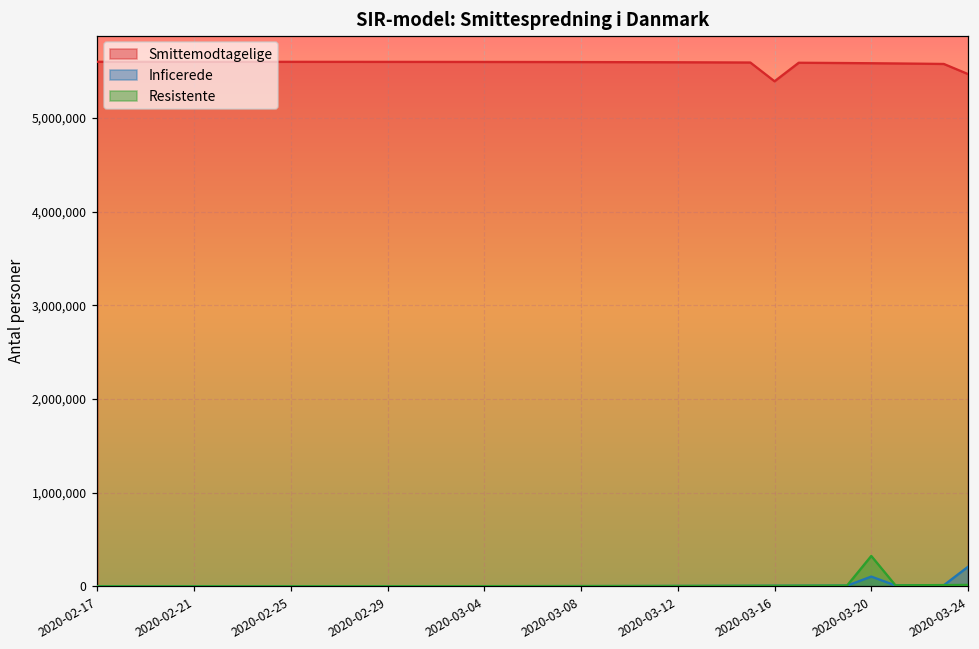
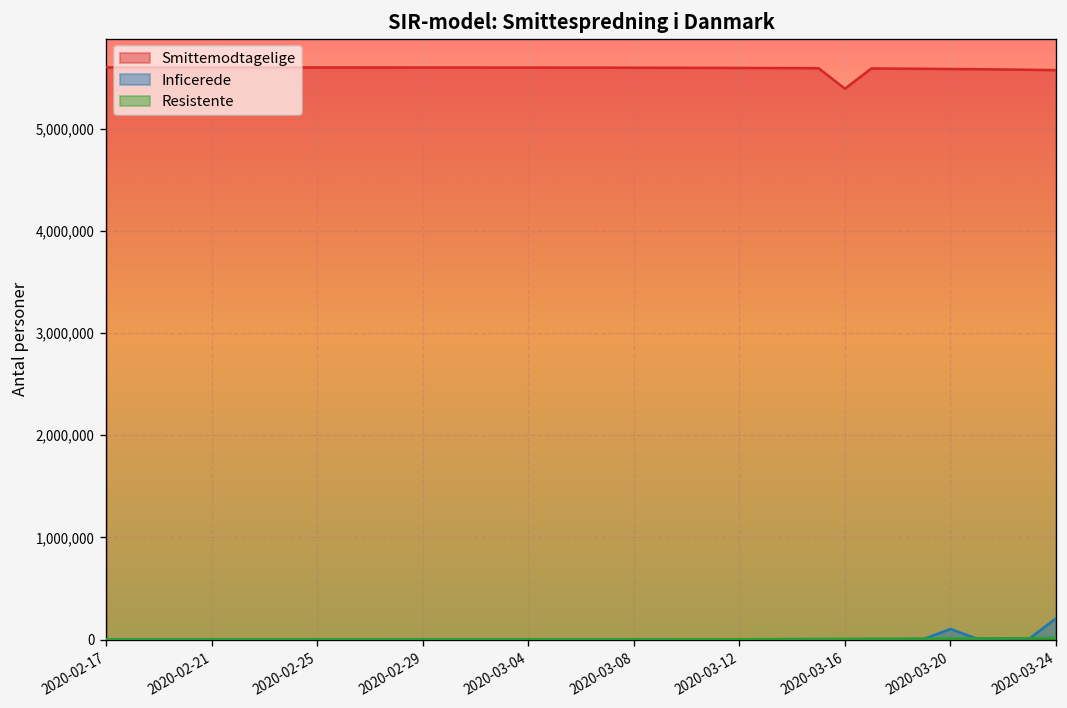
Resistente, 2020-03-20: 300,000 -> 0
Smittemodtagelige, 2020-03-24: 5,500,000 -> 5,600,000
